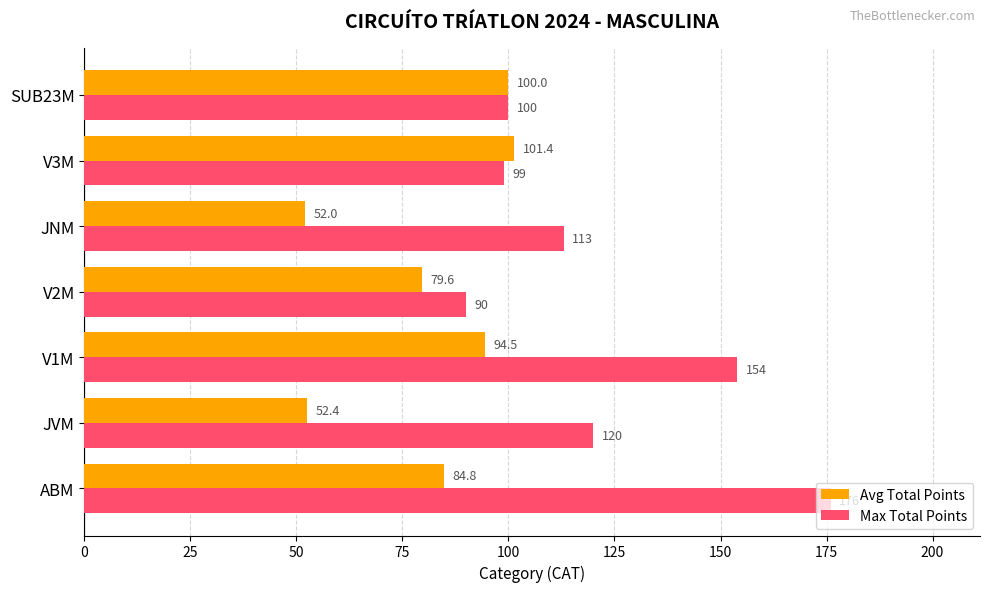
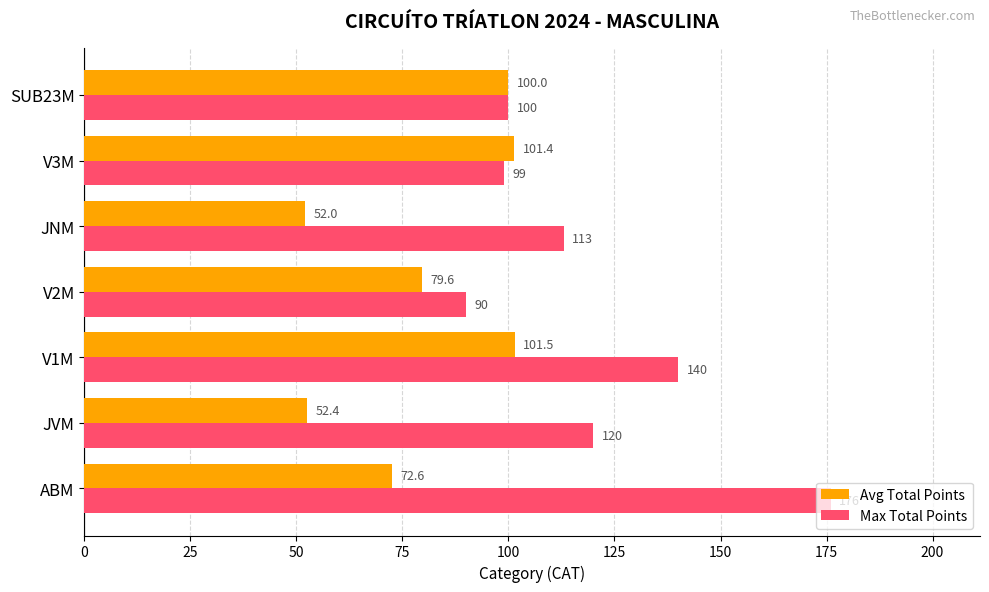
Avg Total Points, V1M: 94.5 -> 101.5
Max Total Points, V1M: 154 -> 140
Avg Total Points, ABM: 84.8 -> 72.6
